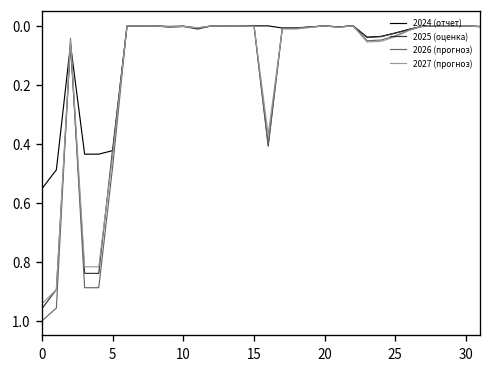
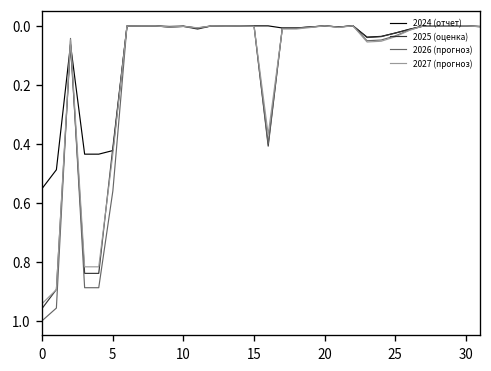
2026 (прогноз), 5: 0.47 -> 0.56
